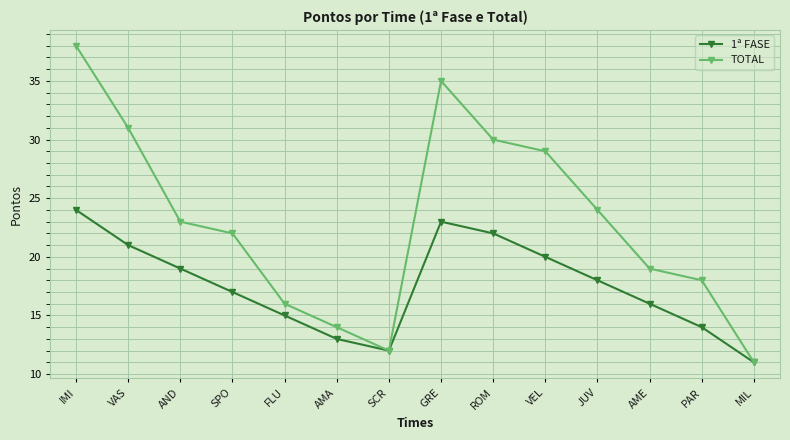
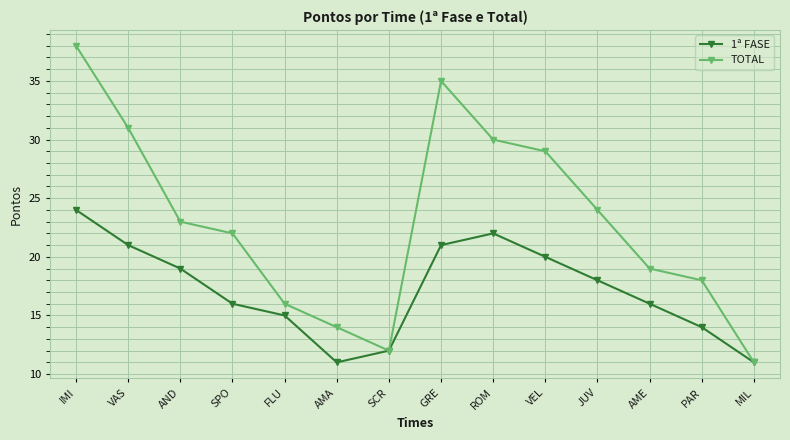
1ª FASE, SPO: 17 -> 16
1ª FASE, AMA: 13 -> 11
1ª FASE, GRE: 23 -> 21
